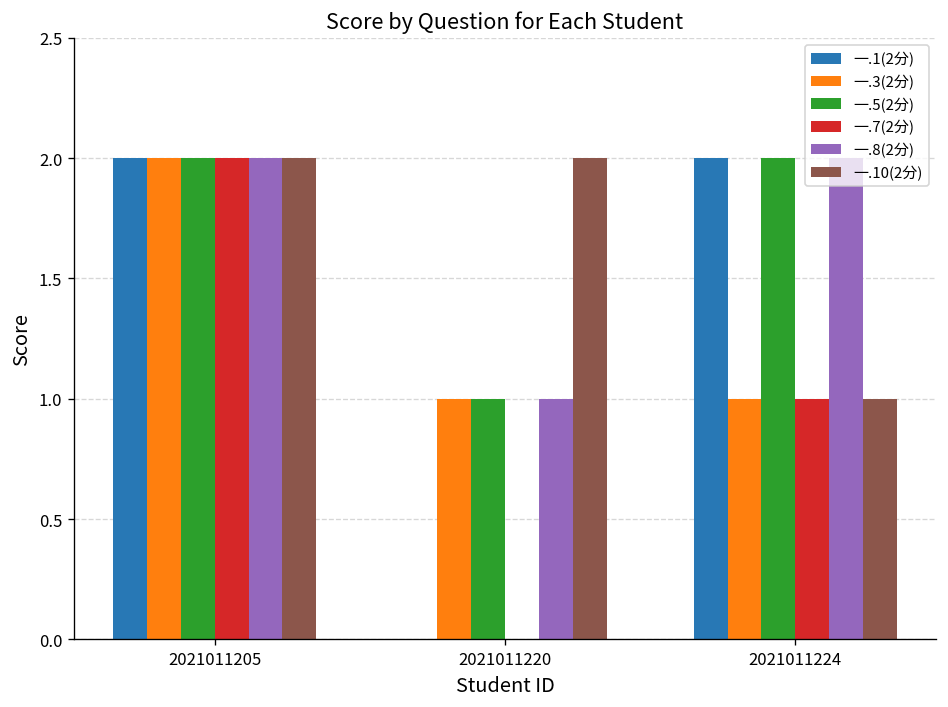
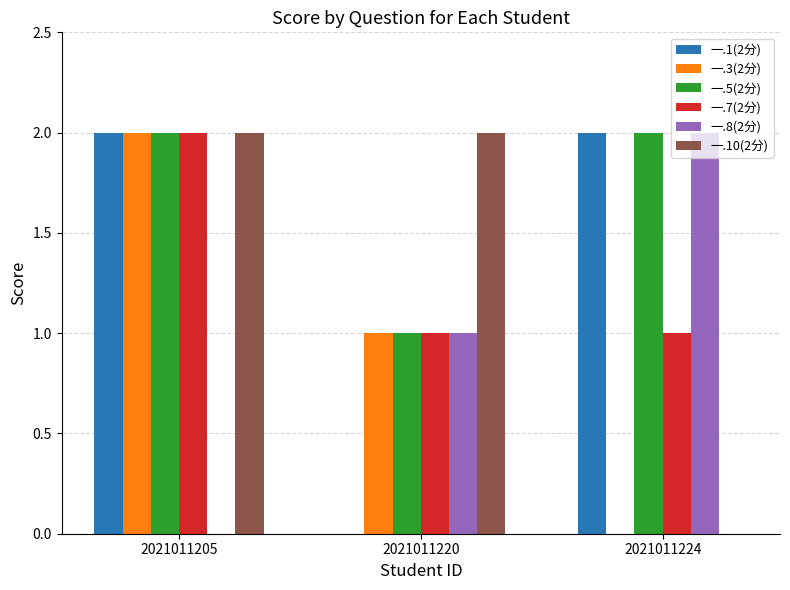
一.8(2分), 2021011205: 2 -> 0
一.7(2分), 2021011220: 0 -> 1
一.3(2分), 2021011224: 1 -> 0
一.10(2分), 2021011224: 1 -> 0
